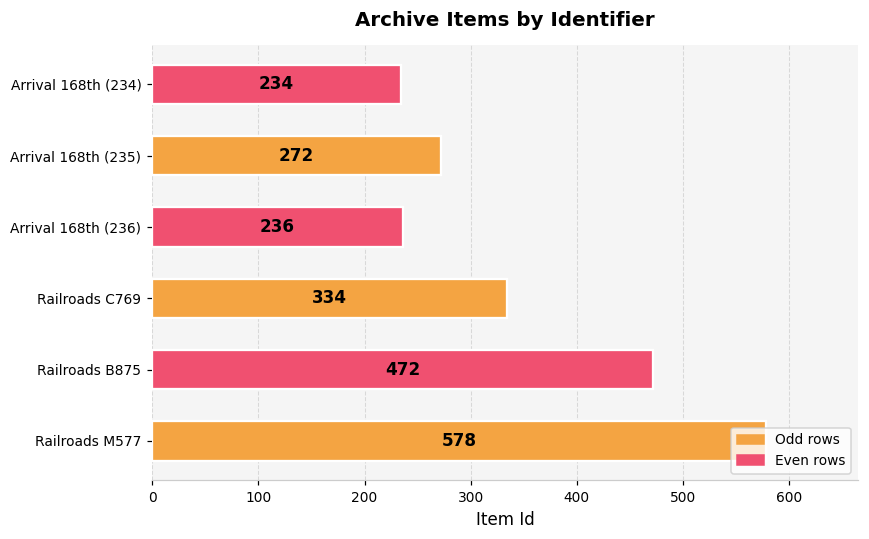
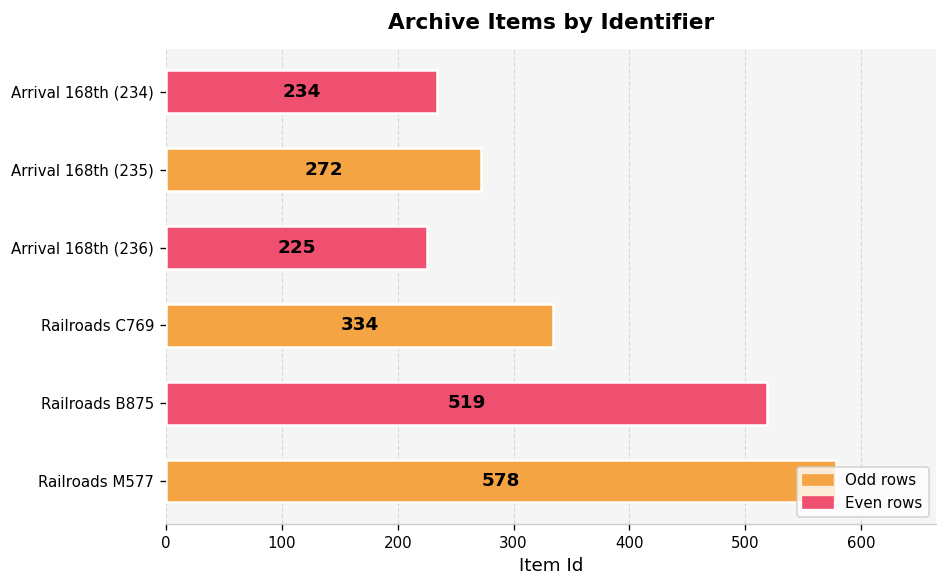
Arrival 168th (236): 236 -> 225
Railroads B875: 472 -> 519
